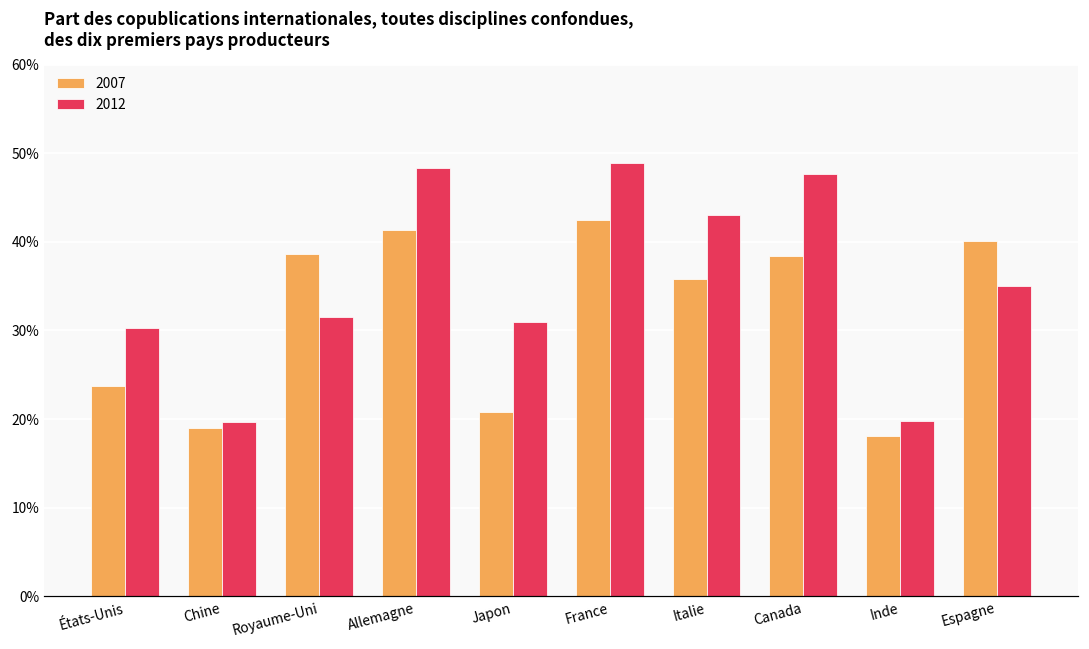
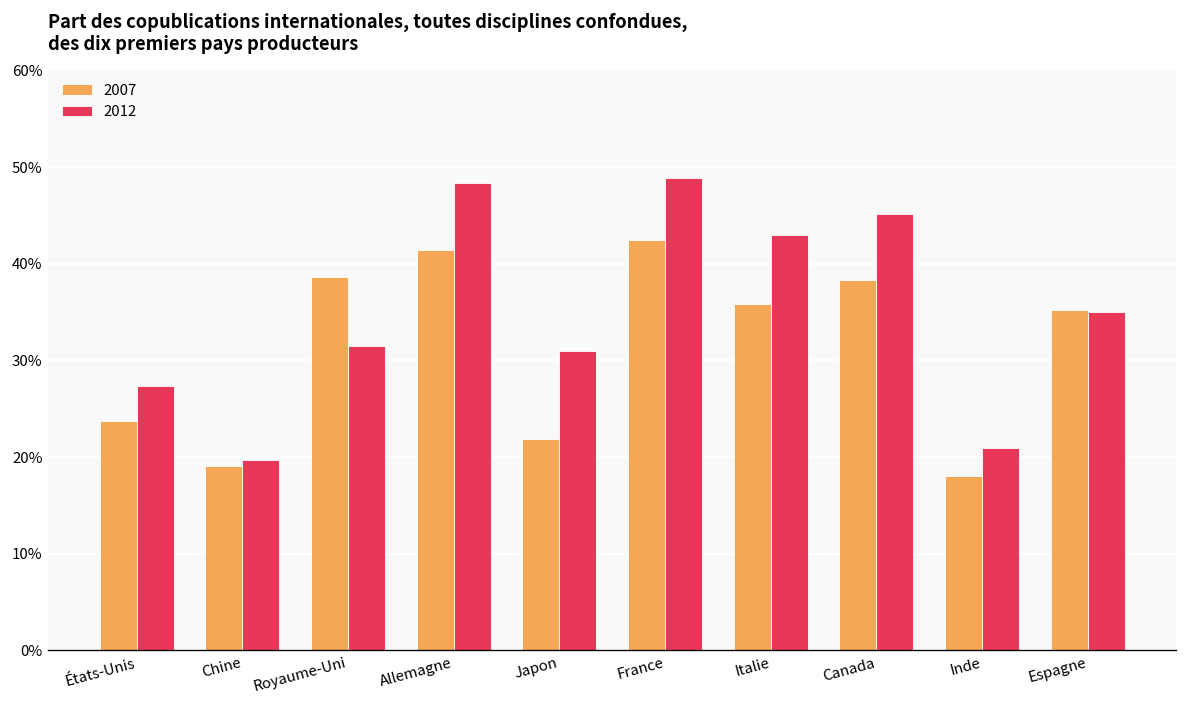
2012, États-Unis: 30% -> 27%
2007, Japon: 21% -> 22%
2012, Canada: 48% -> 45%
2012, Inde: 20% -> 21%
2007, Espagne: 40% -> 35%
